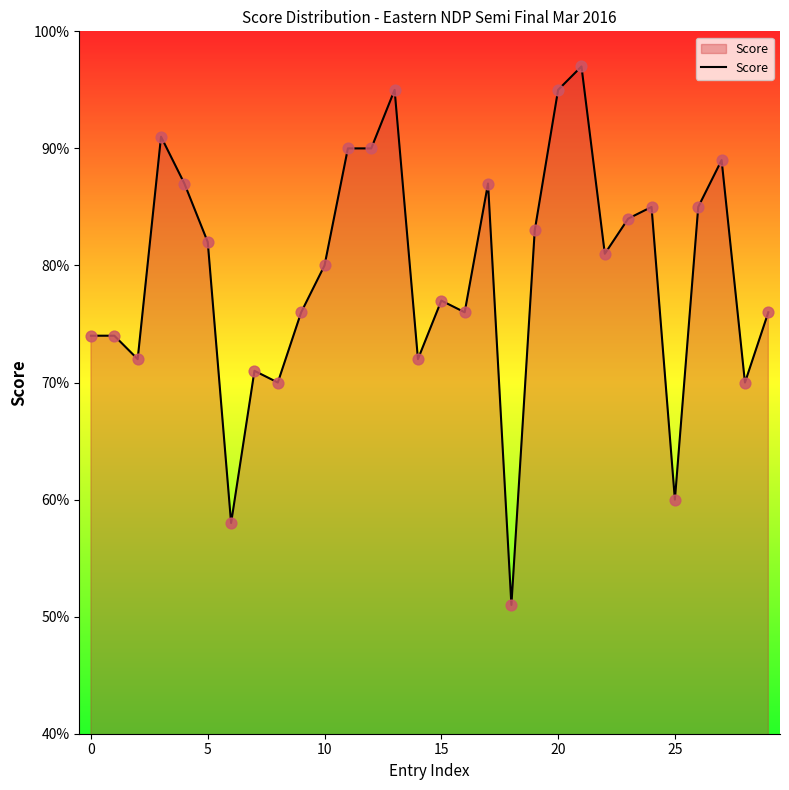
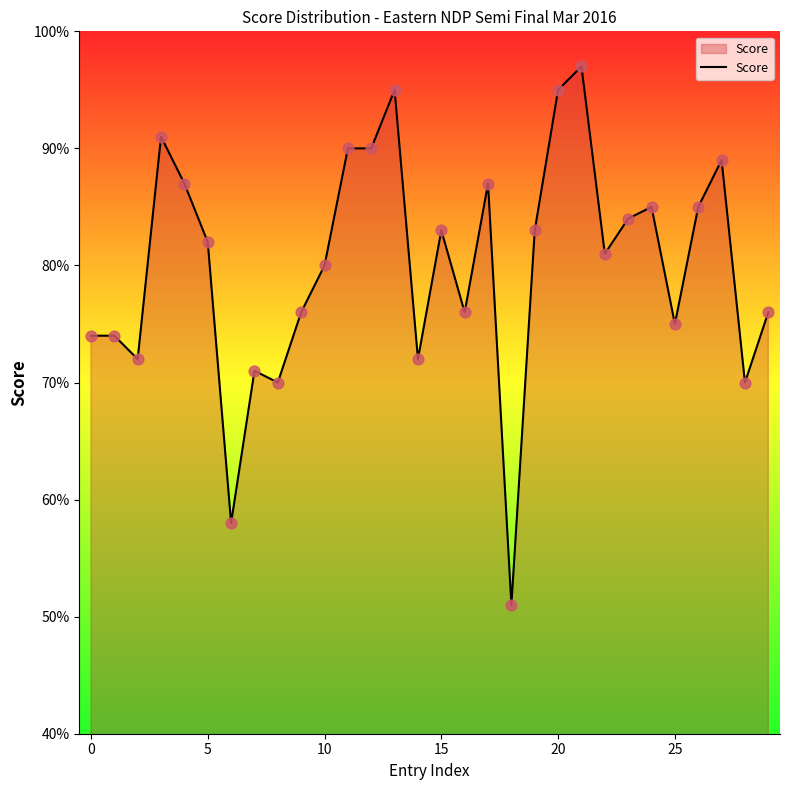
15: 77% -> 83%
25: 60% -> 75%
